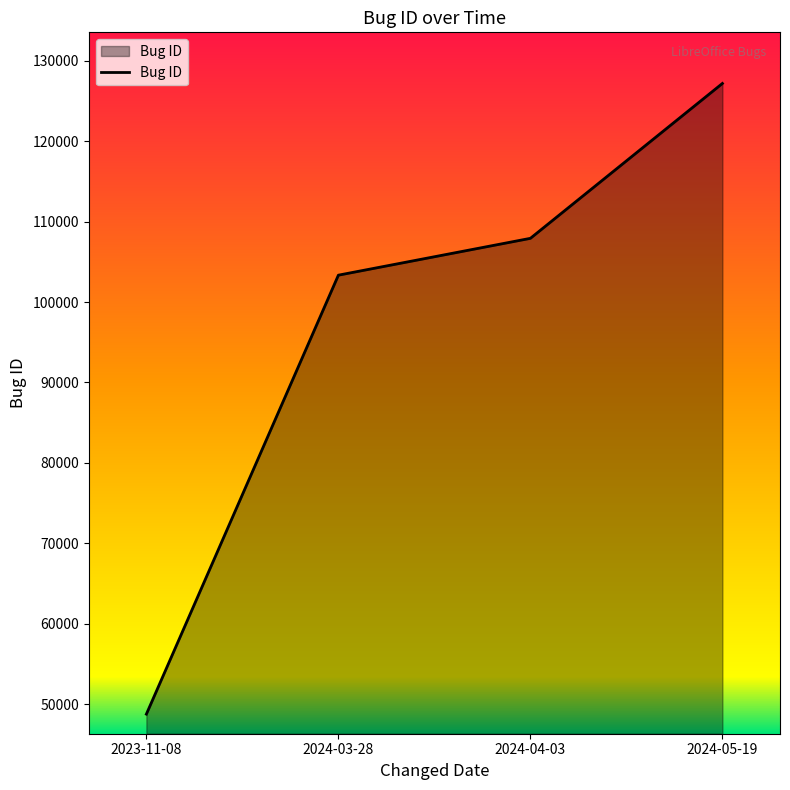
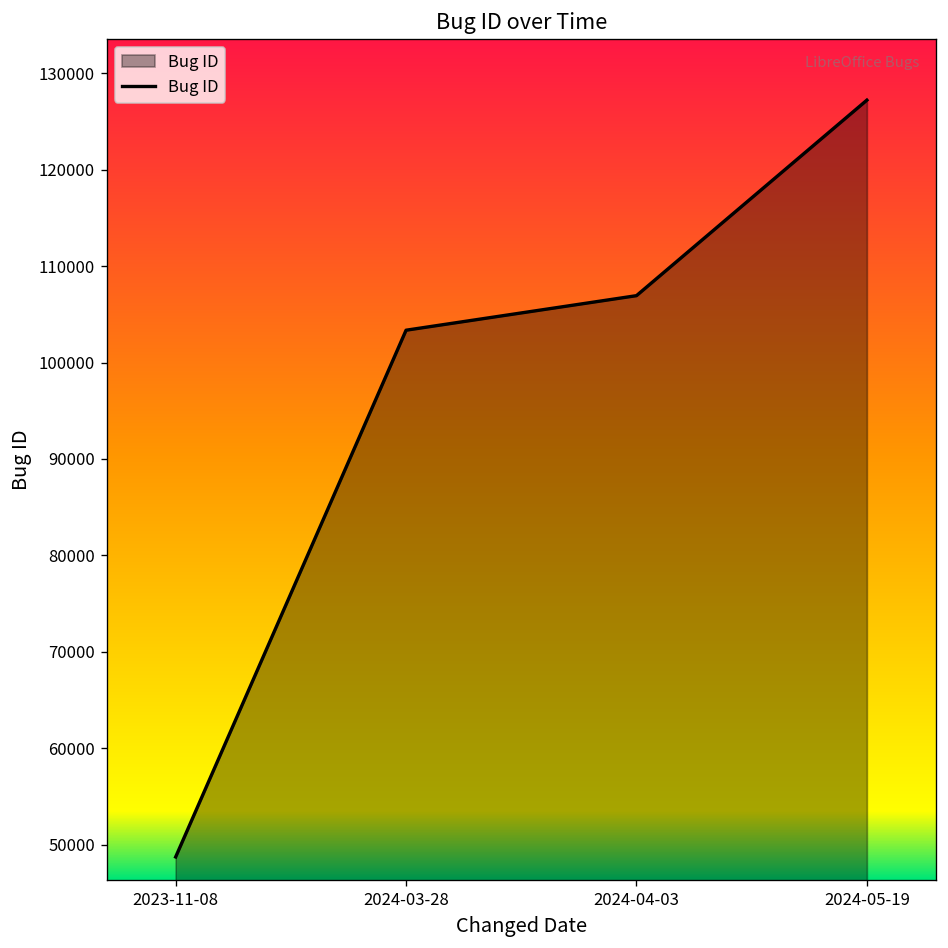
2024-04-03: 108000 -> 107000
